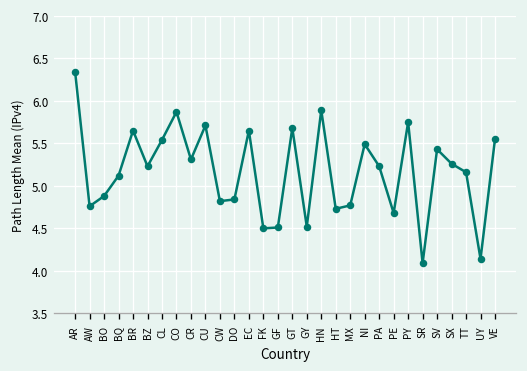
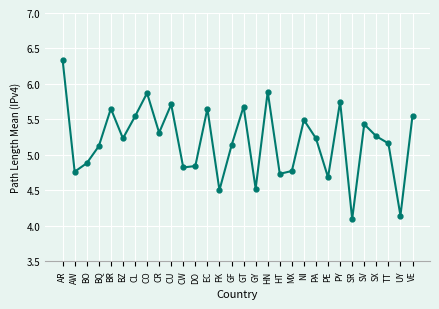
GF: 4.5 -> 5.1
